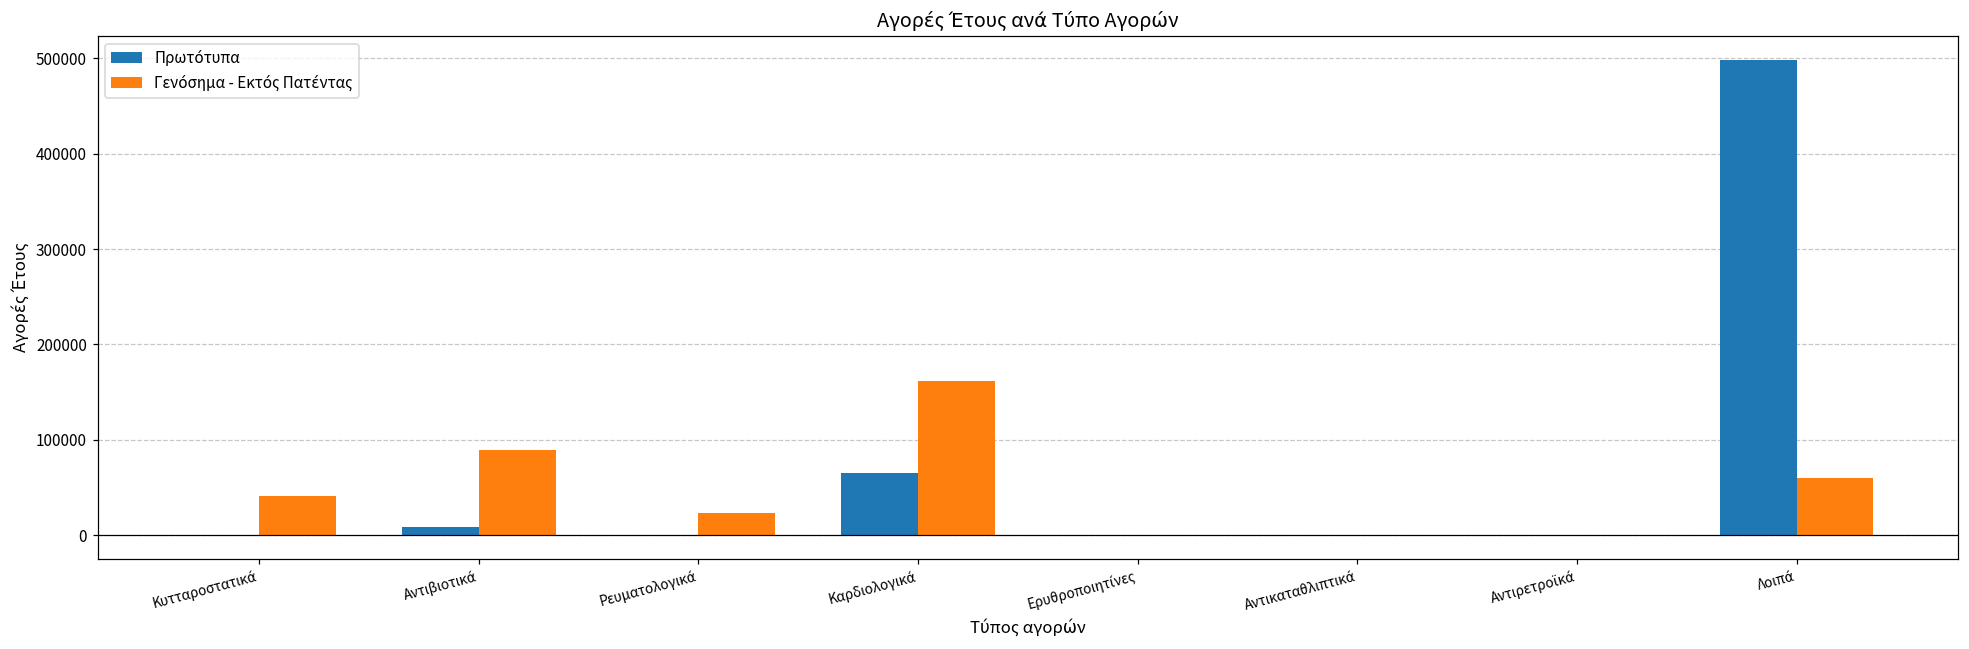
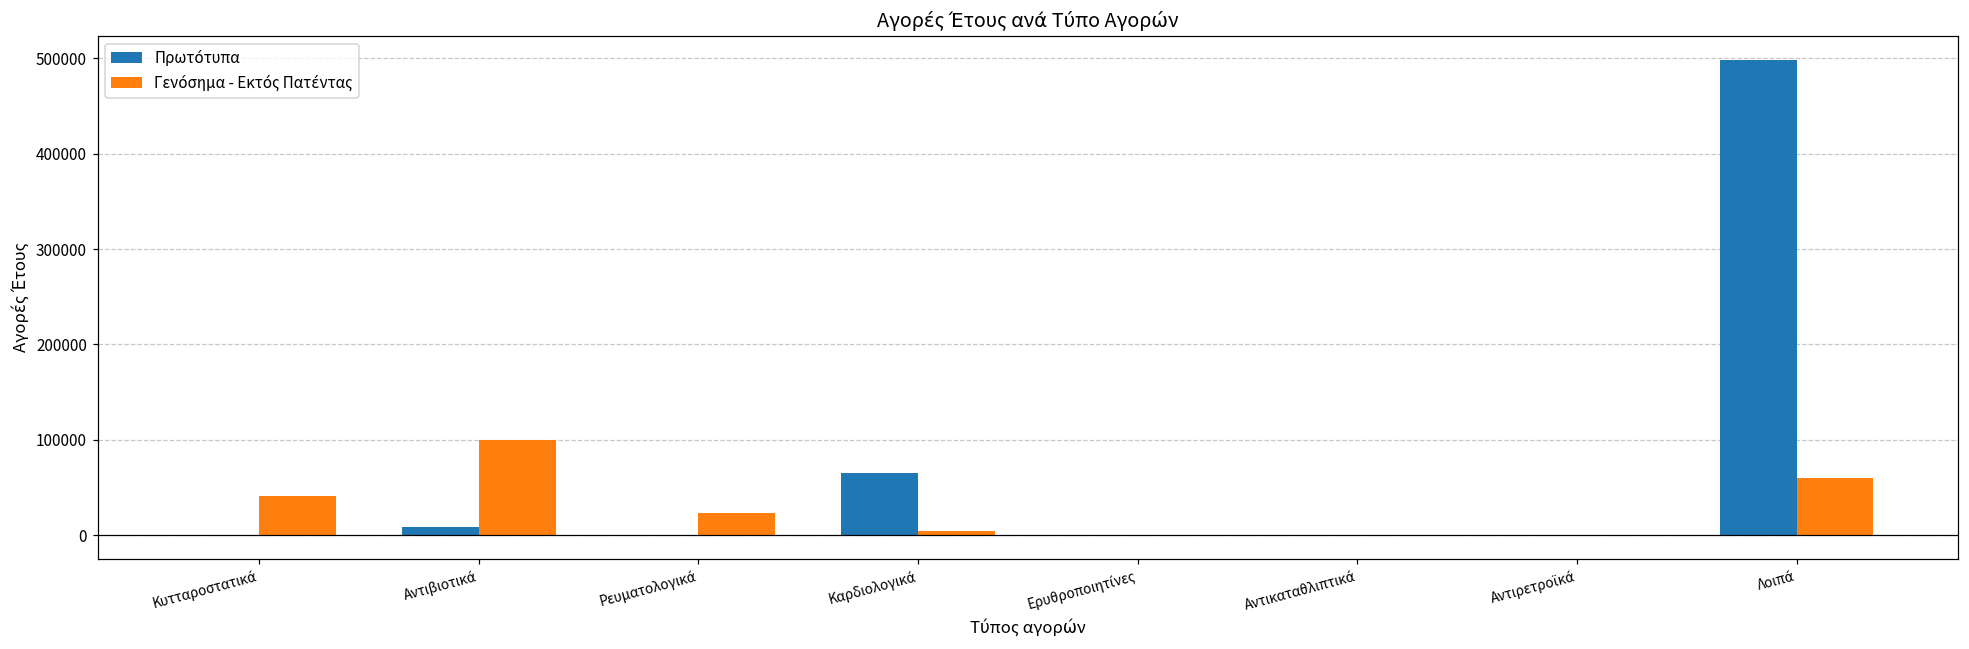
Γενόσημα - Εκτός Πατέντας, Αντιβιοτικά: 90000 -> 100000
Γενόσημα - Εκτός Πατέντας, Καρδιολογικά: 160000 -> 0
